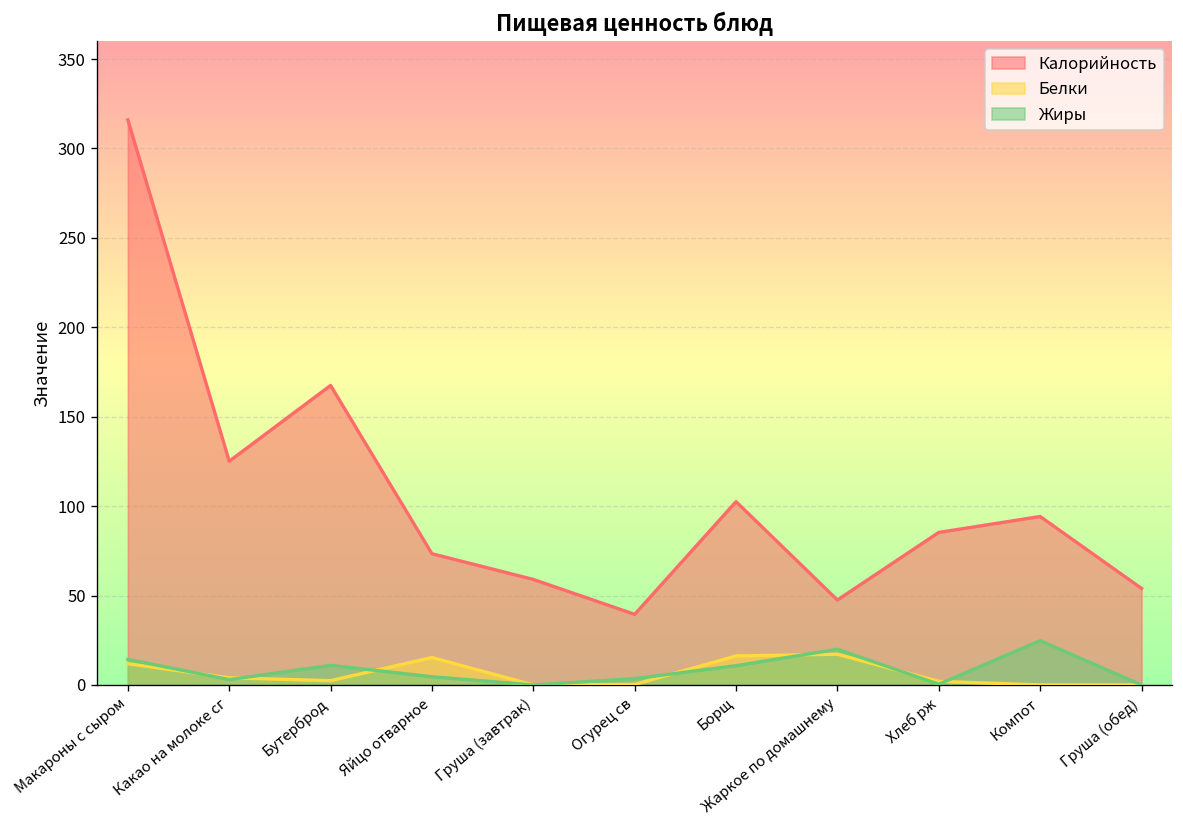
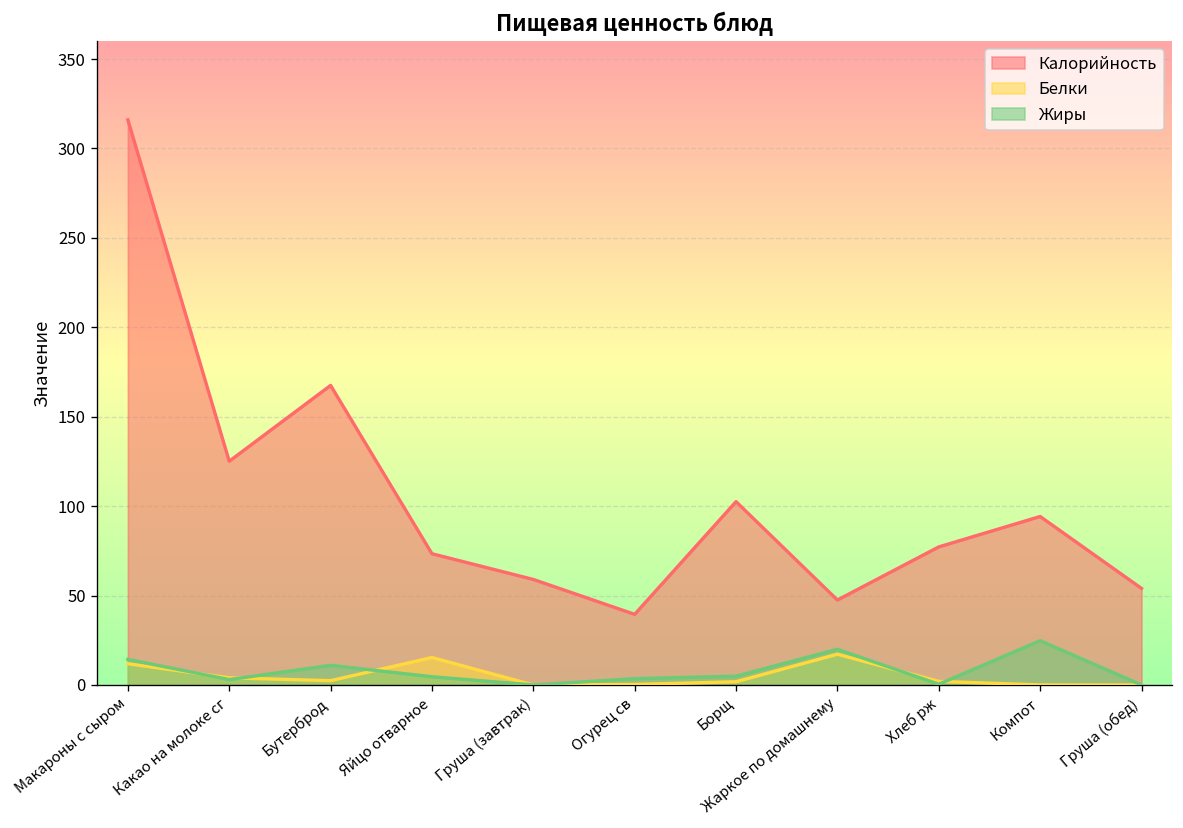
Белки, Борщ: 16 -> 2
Жиры, Борщ: 11 -> 5
Калорийность, Хлеб рж: 85 -> 77
